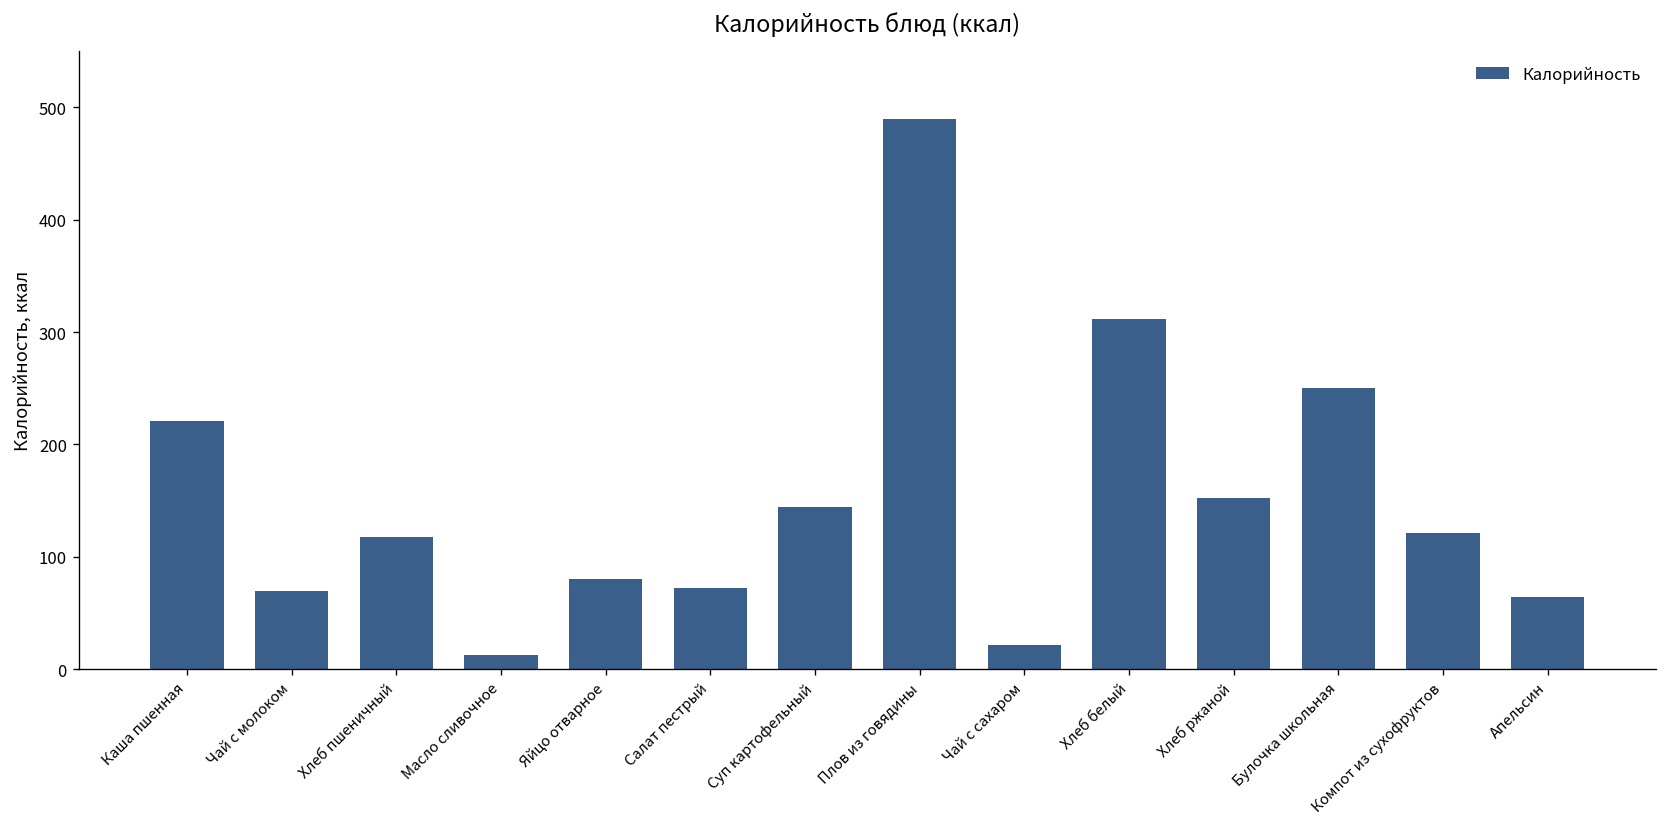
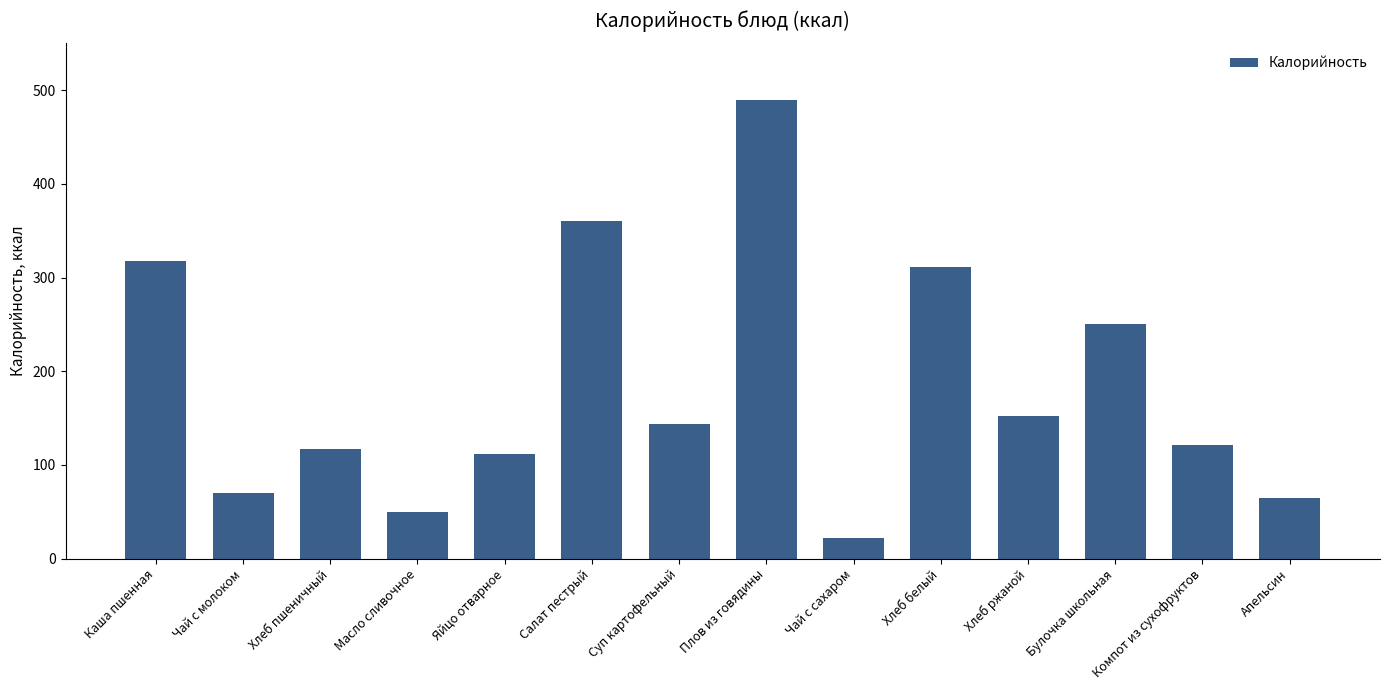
Каша пшенная: 220 -> 320
Масло сливочное: 10 -> 50
Яйцо отварное: 80 -> 110
Салат пестрый: 70 -> 360
